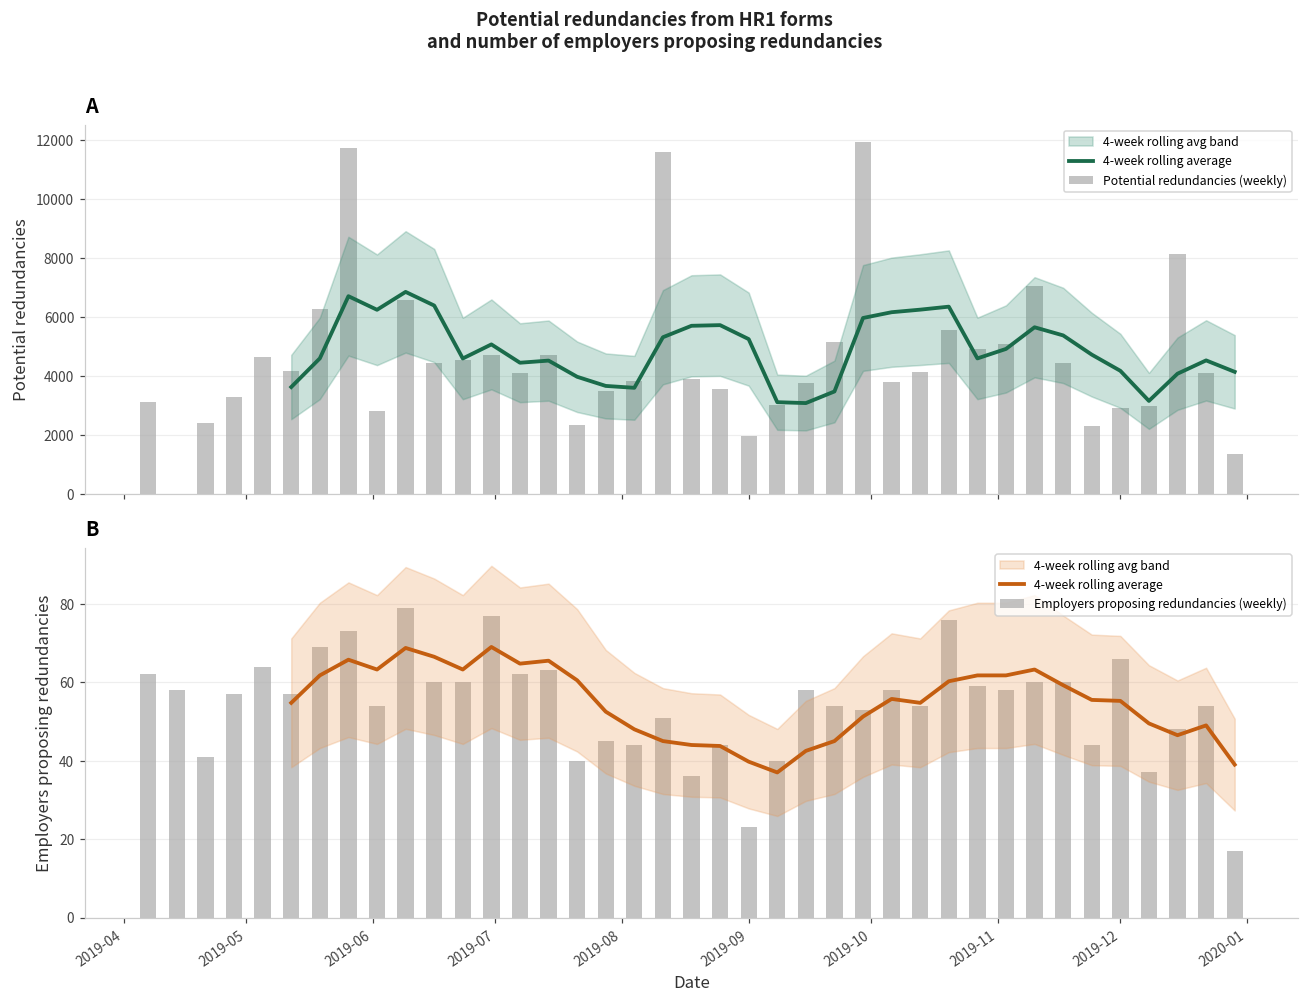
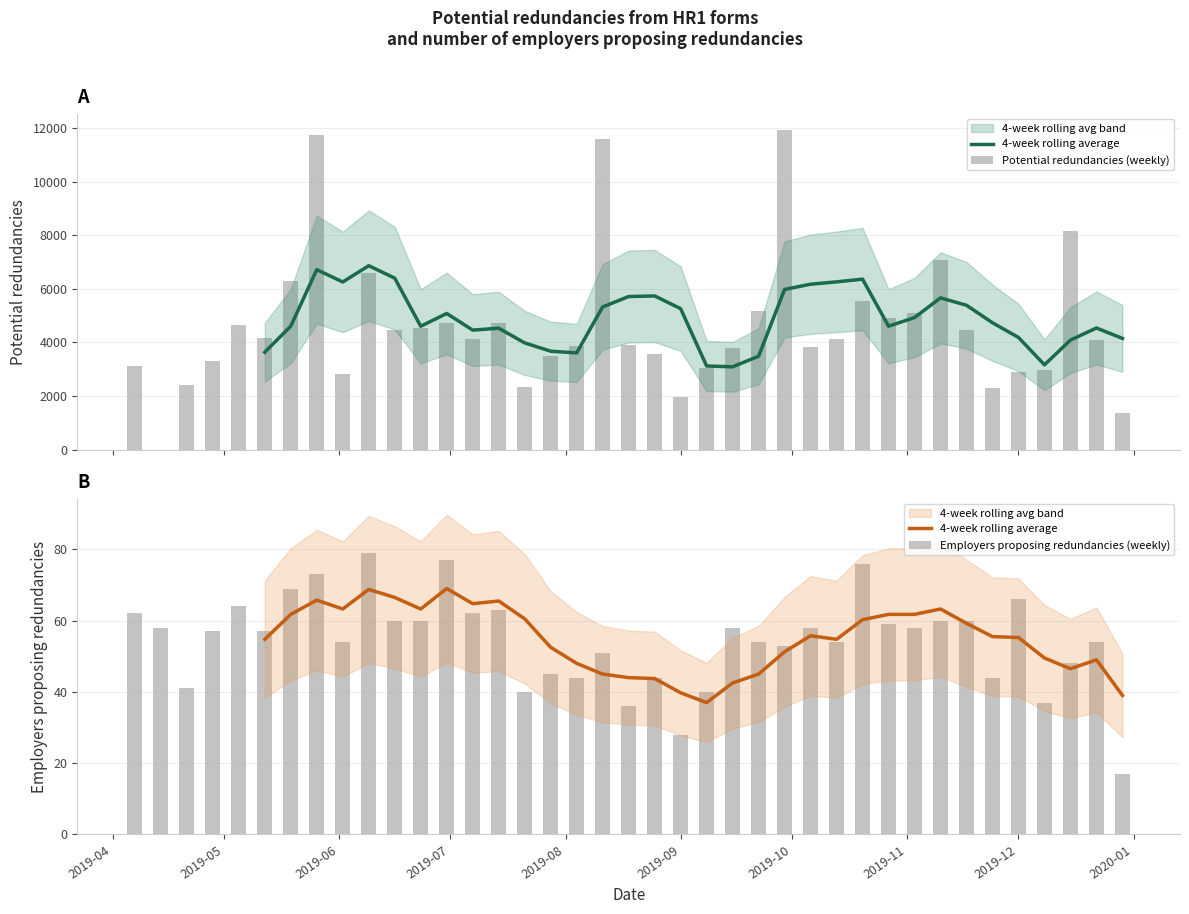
B, Employers proposing redundancies (weekly), 2019-09: 23 -> 28
